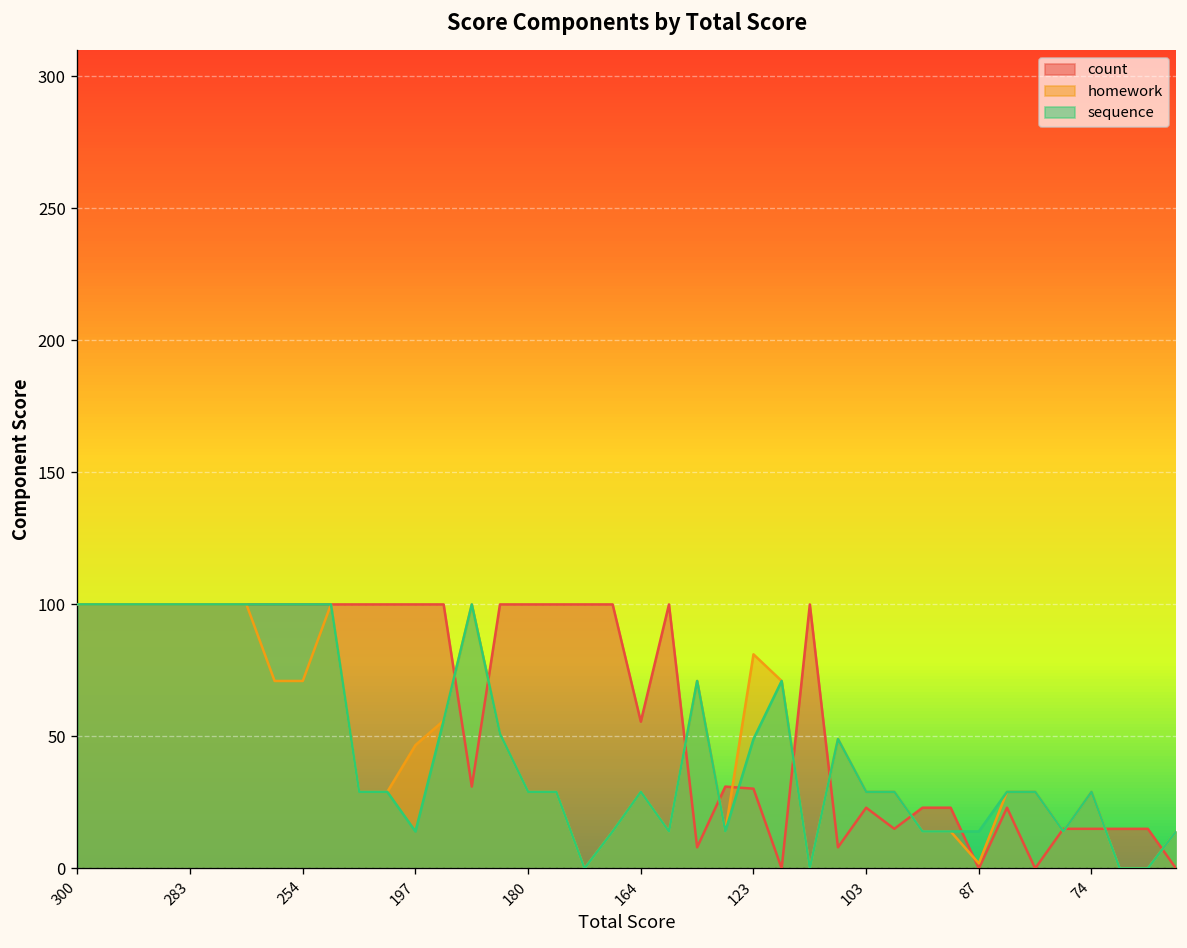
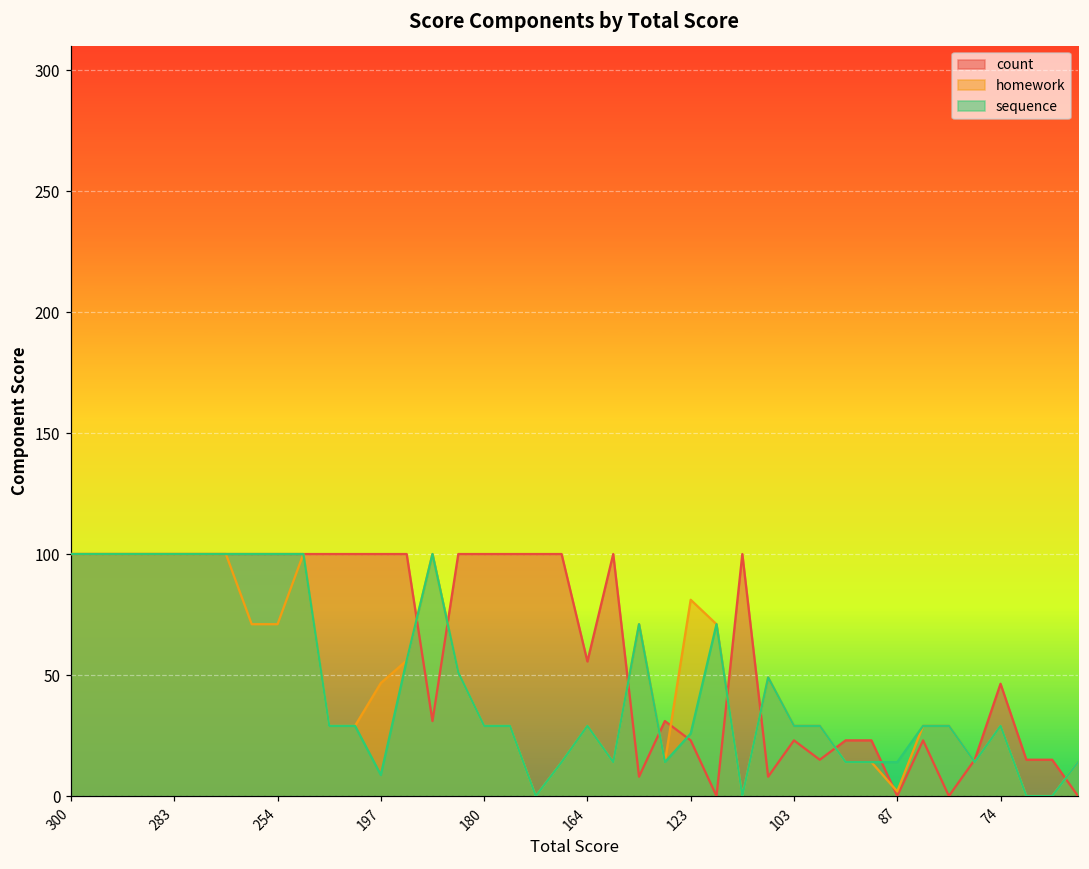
sequence, 197: 14 -> 9
count, 123: 30 -> 23
sequence, 123: 49 -> 26
count, 74: 15 -> 46
